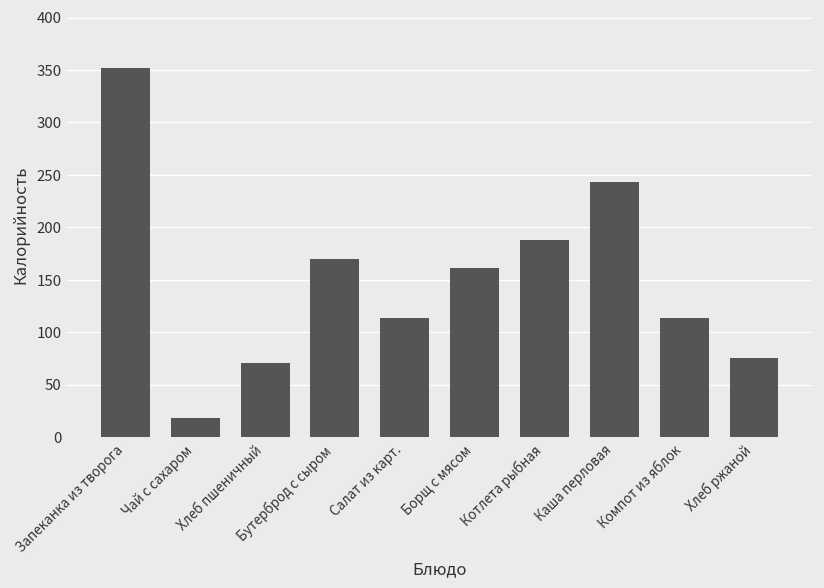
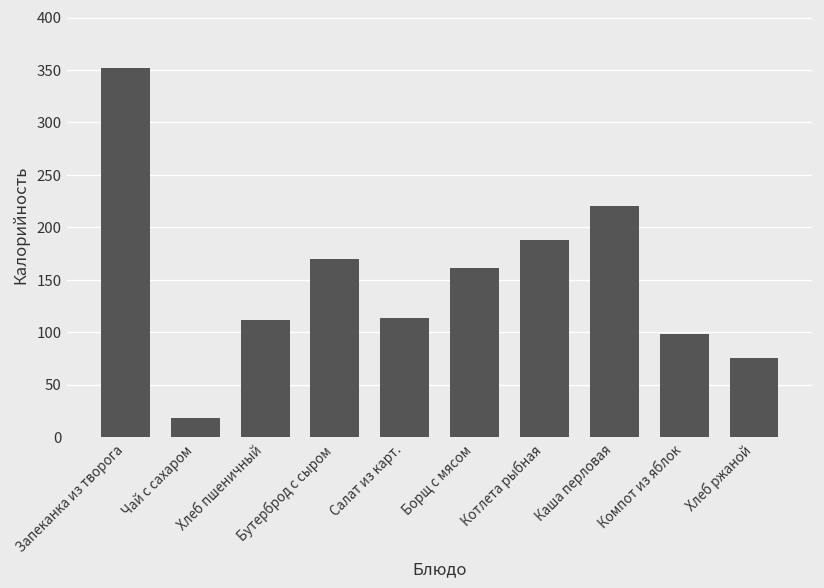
Хлеб пшеничный: 70 -> 110
Каша перловая: 240 -> 220
Компот из яблок: 110 -> 100
